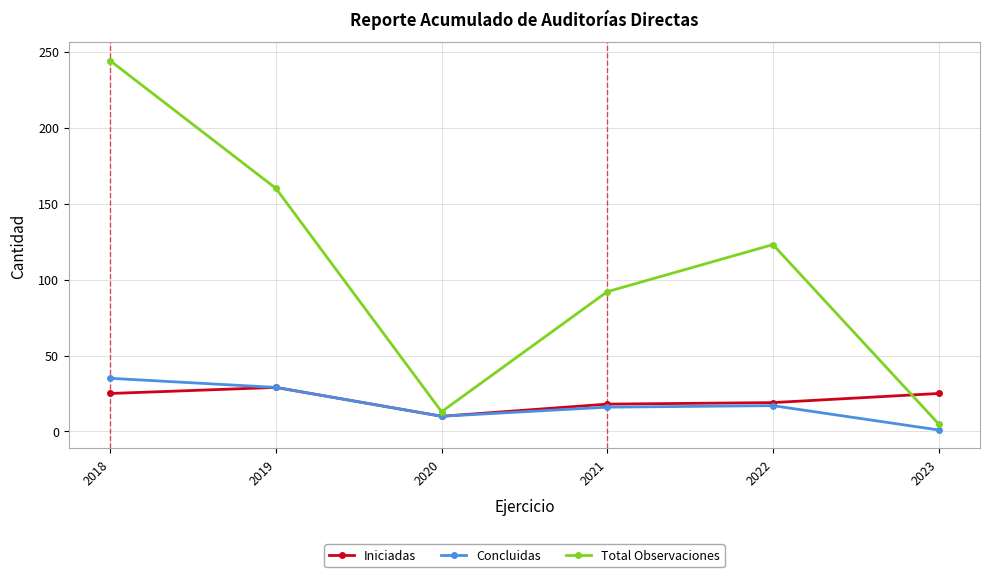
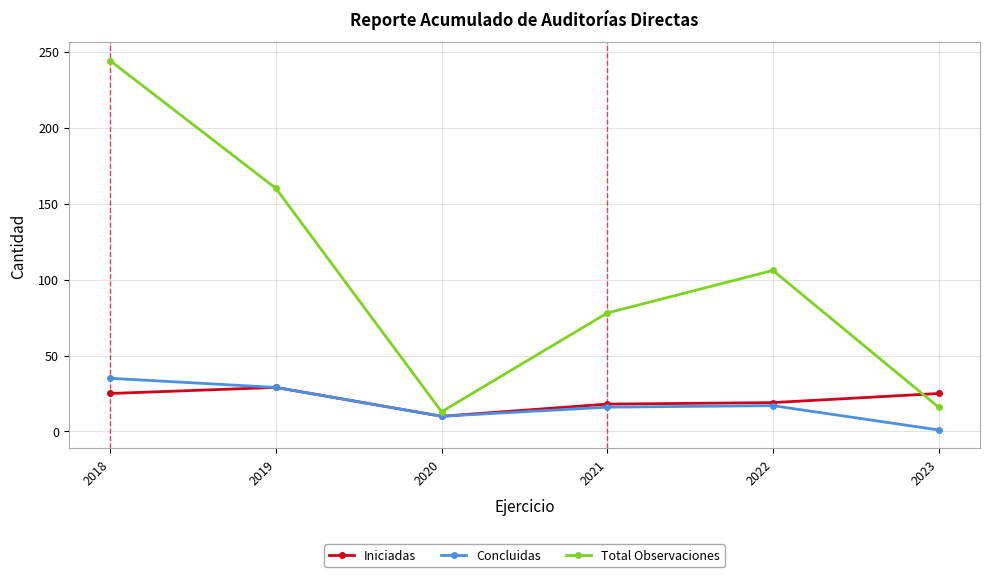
Total Observaciones, 2021: 92 -> 78
Total Observaciones, 2022: 123 -> 106
Total Observaciones, 2023: 5 -> 16
